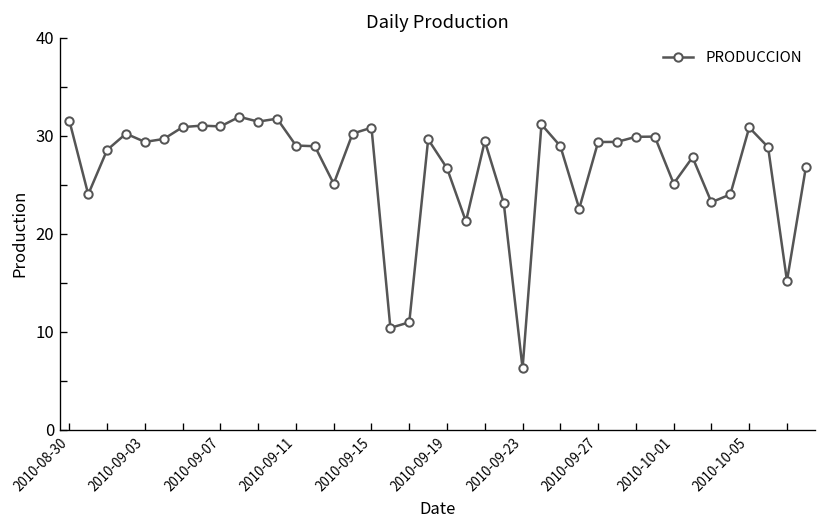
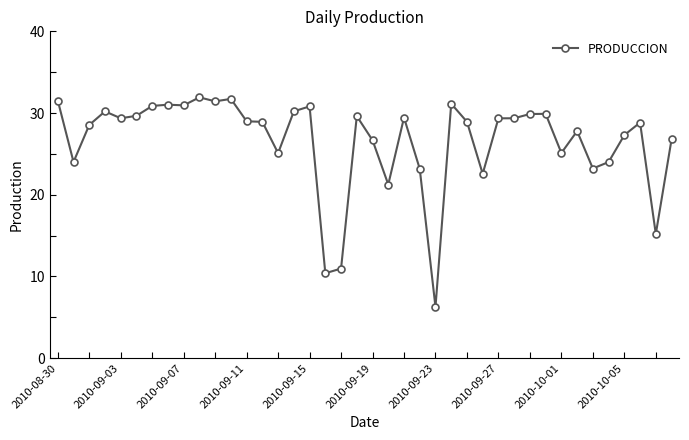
2010-10-05: 31 -> 27
